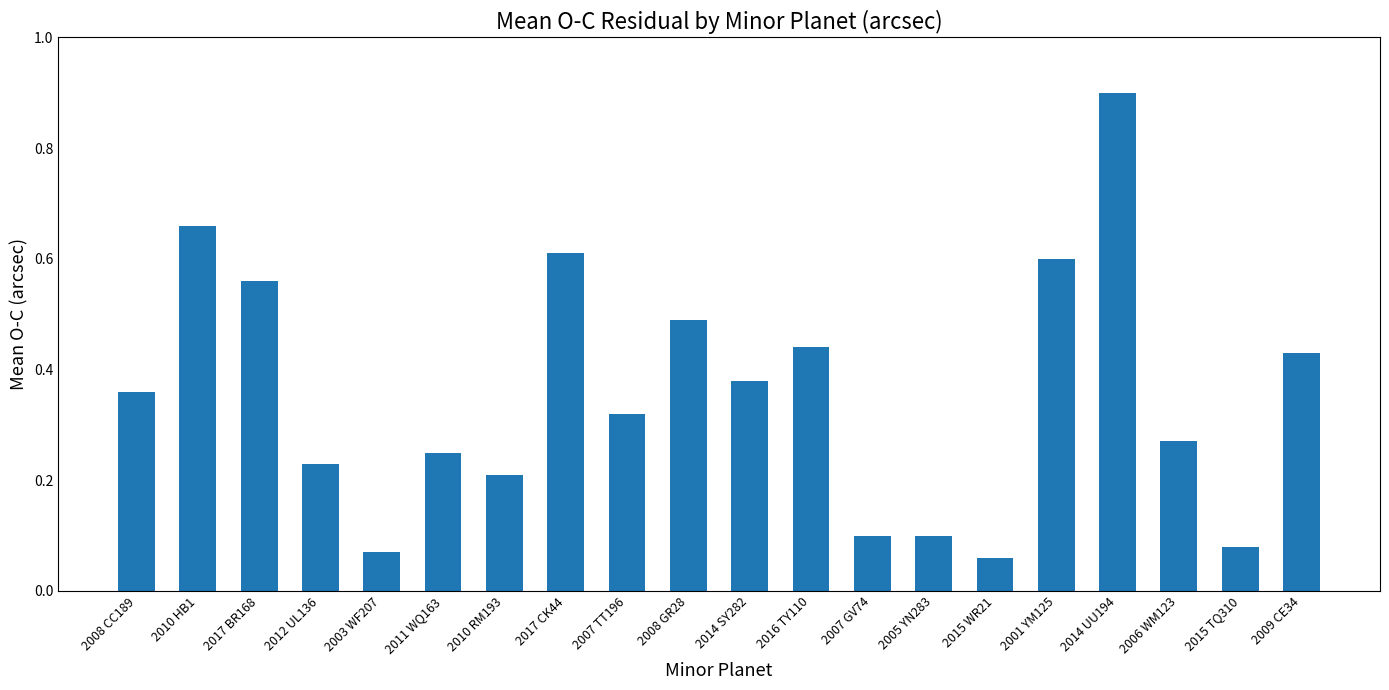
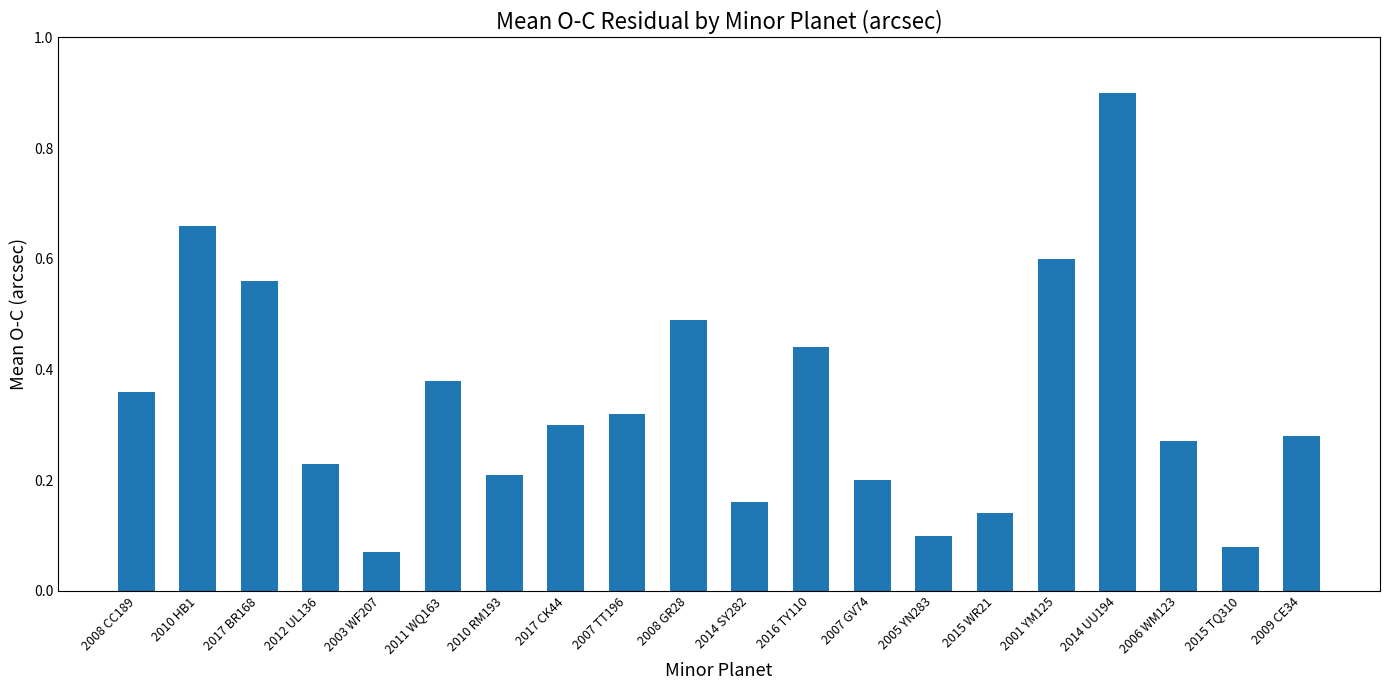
2011 WQ163: 0.25 -> 0.38
2017 CK44: 0.61 -> 0.30
2014 SY282: 0.38 -> 0.16
2007 GV74: 0.1 -> 0.2
2015 WR21: 0.06 -> 0.14
2009 CE34: 0.43 -> 0.28
